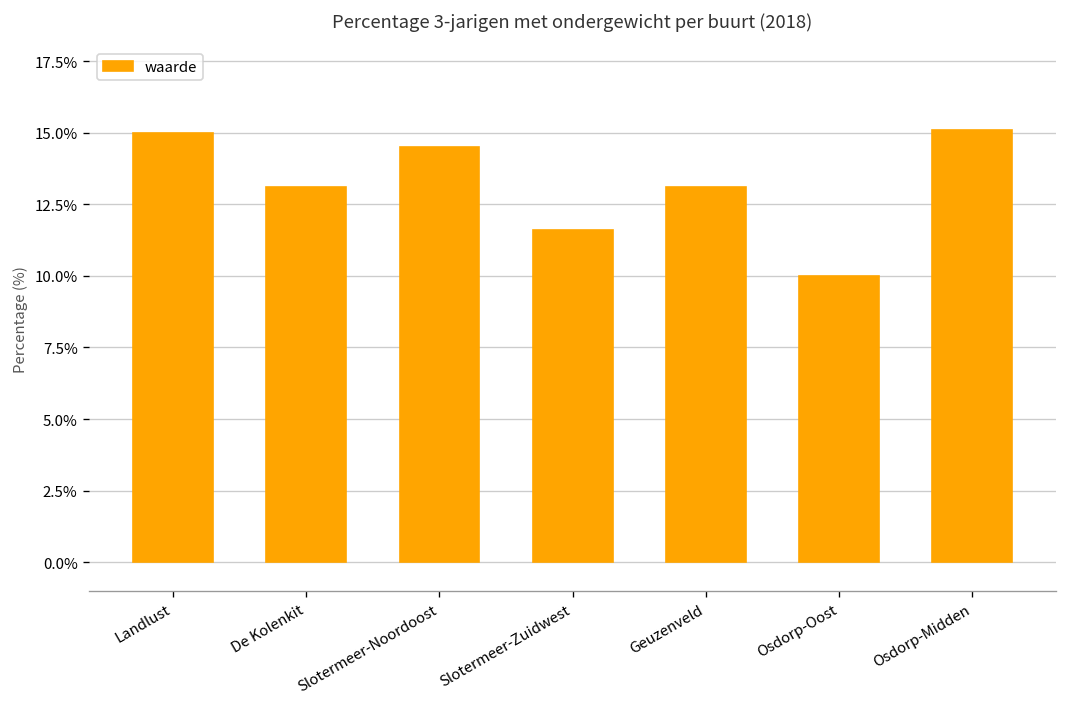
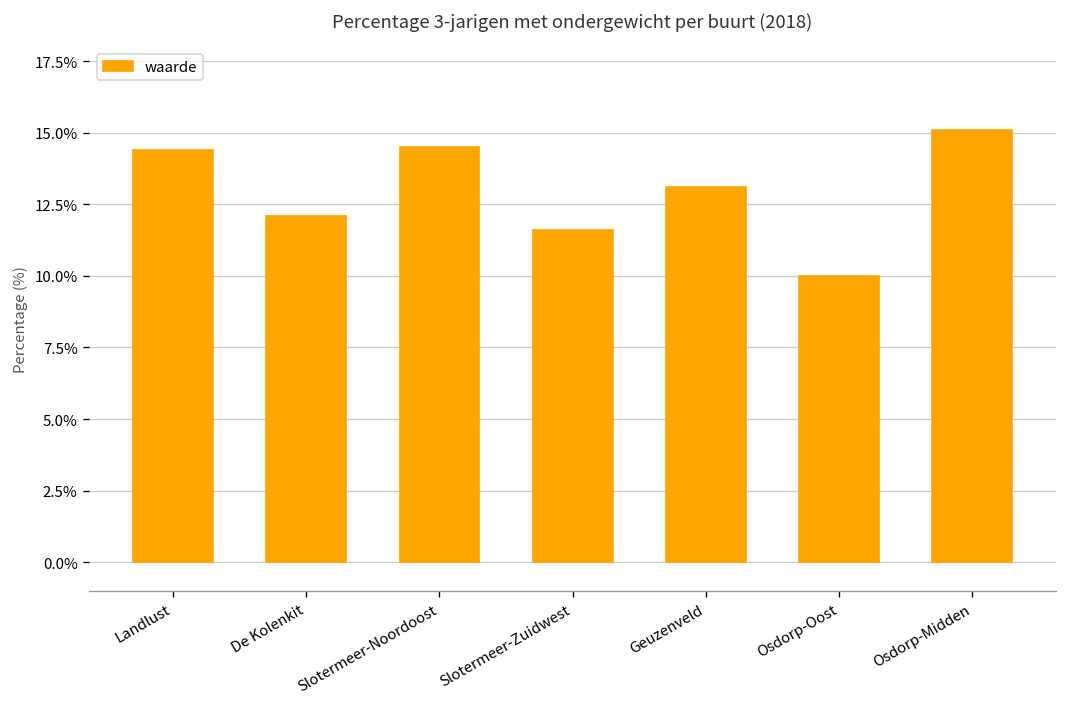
Landlust: 15.0% -> 14.4%
De Kolenkit: 13.1% -> 12.1%
